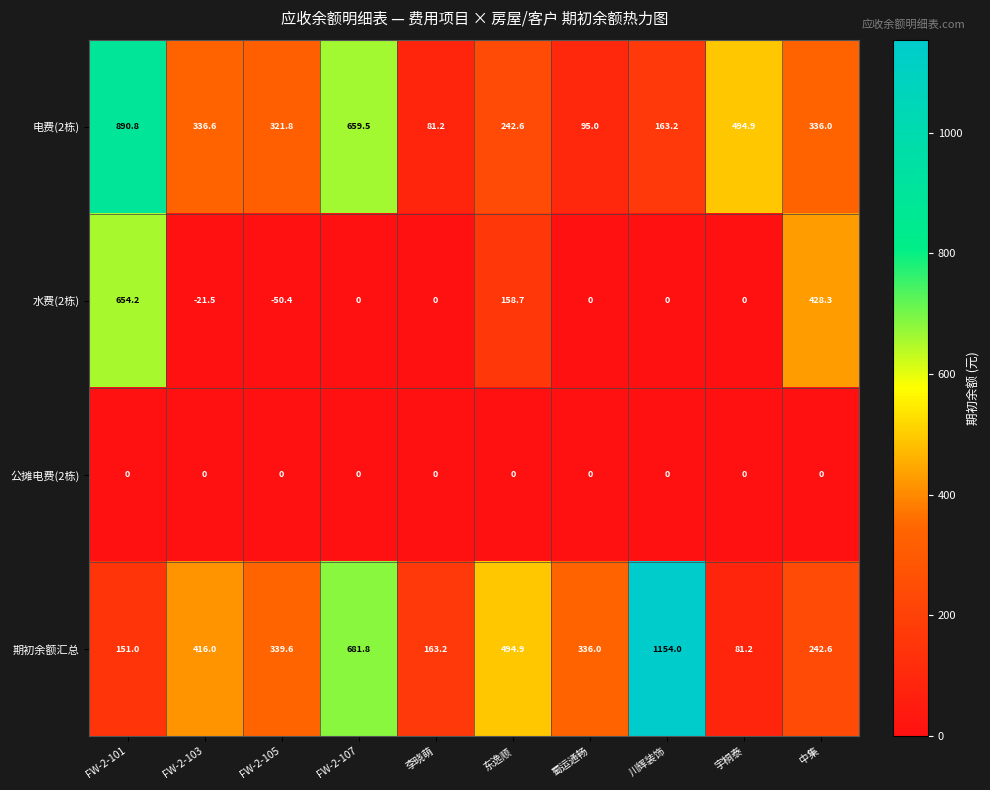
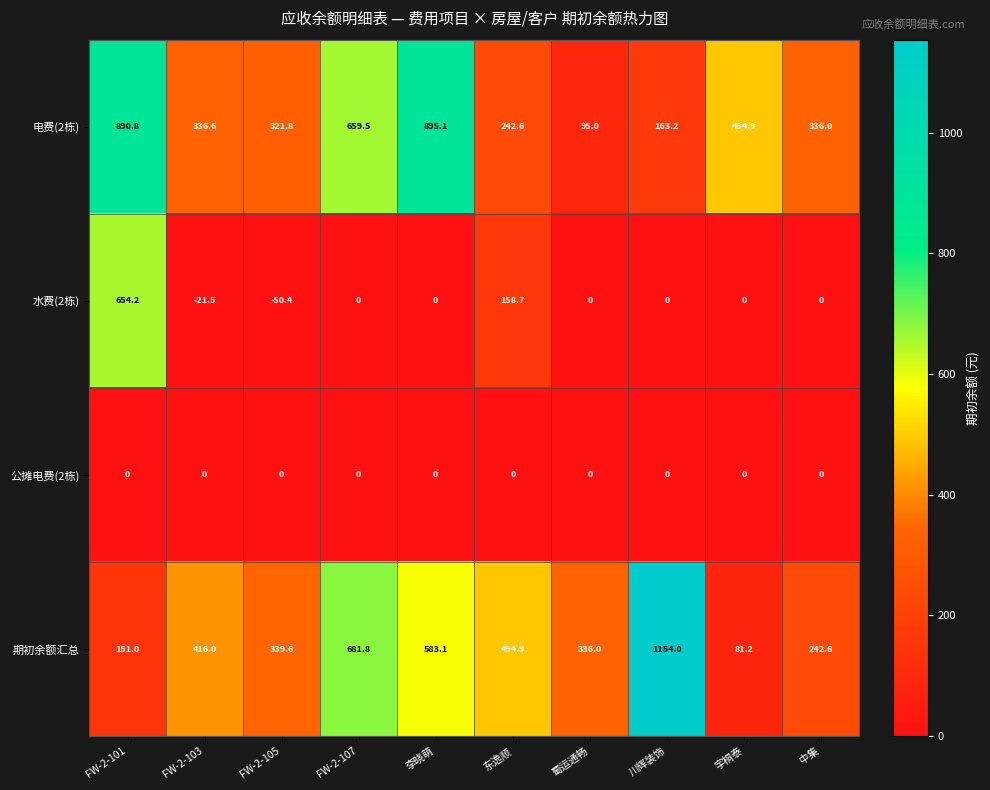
电费(2栋), 李晓萌: 81.2 -> 895.1
水费(2栋), 中集: 428.3 -> 0
期初余额汇总, 李晓萌: 163.2 -> 583.1
